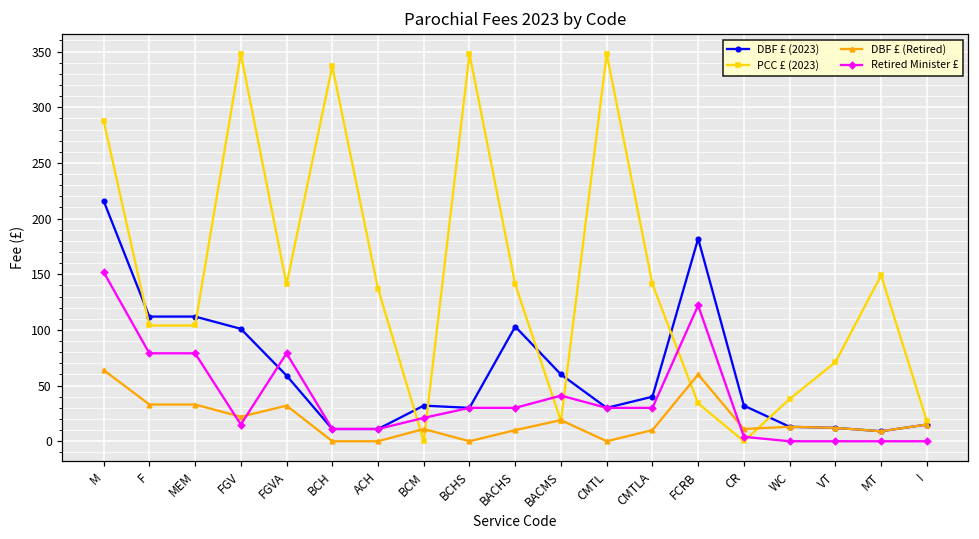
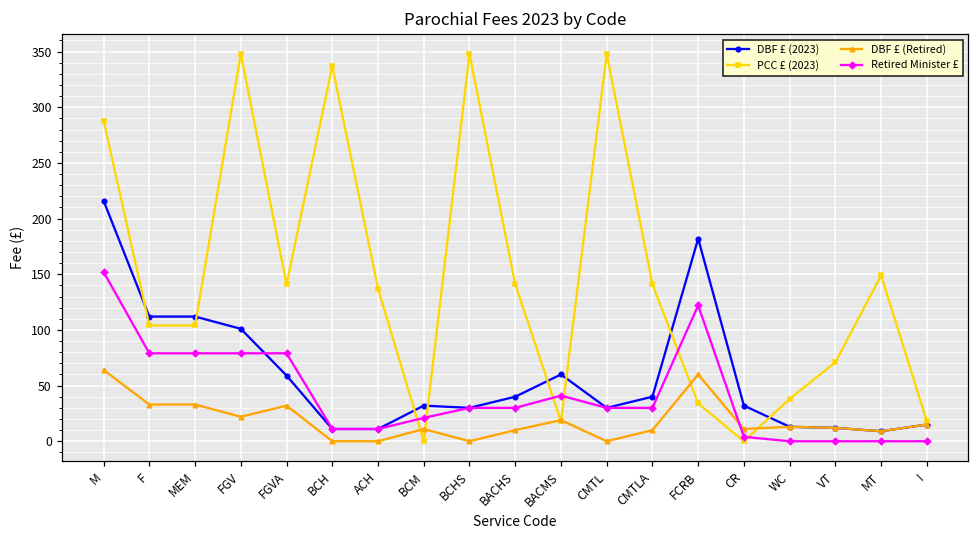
Retired Minister £, FGV: 15 -> 79
DBF £ (2023), BACHS: 103 -> 40
